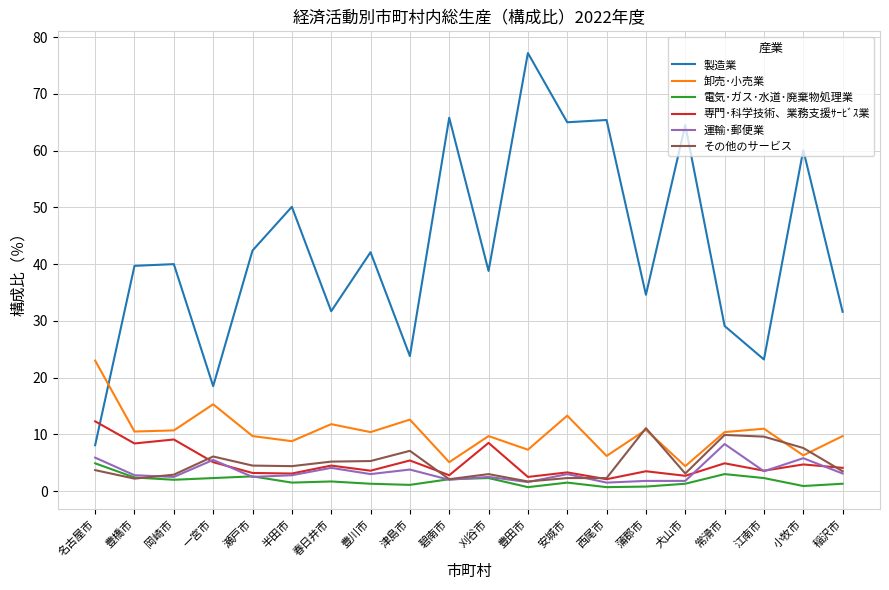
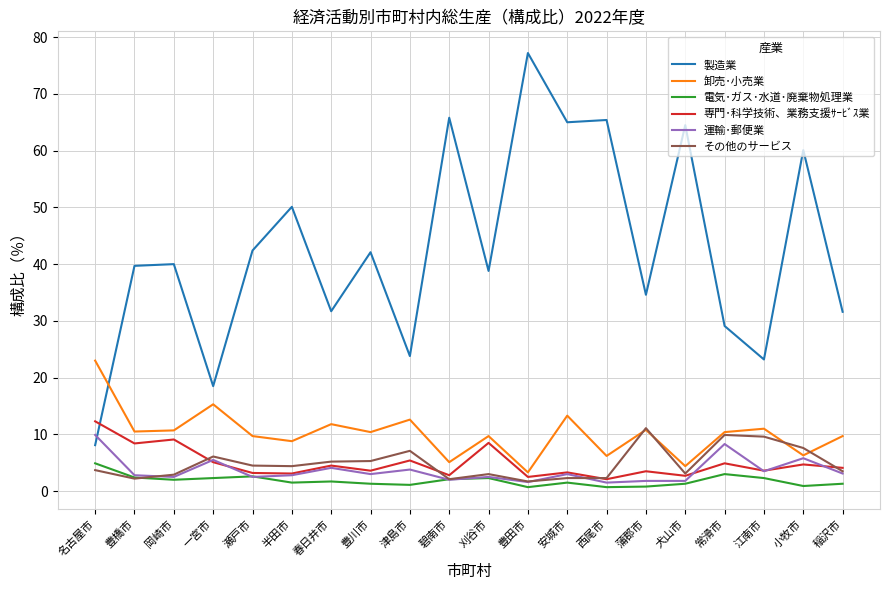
運輸･郵便業, 名古屋市: 6 -> 10
卸売･小売業, 豊田市: 7 -> 3
